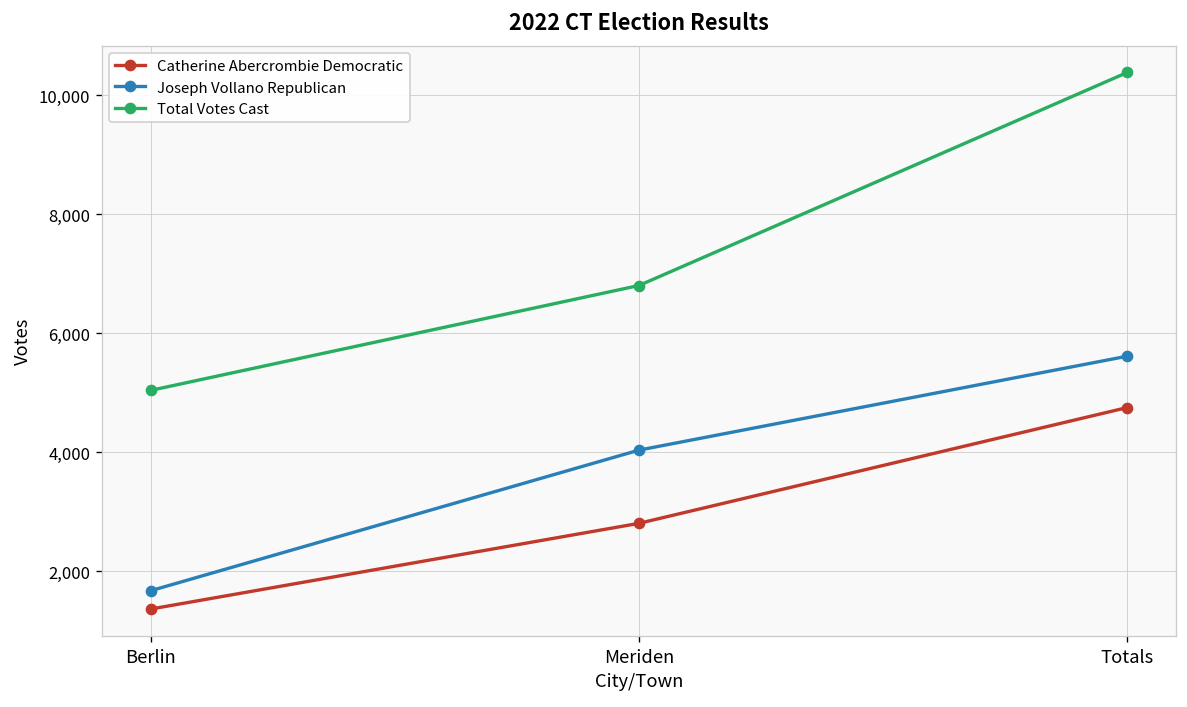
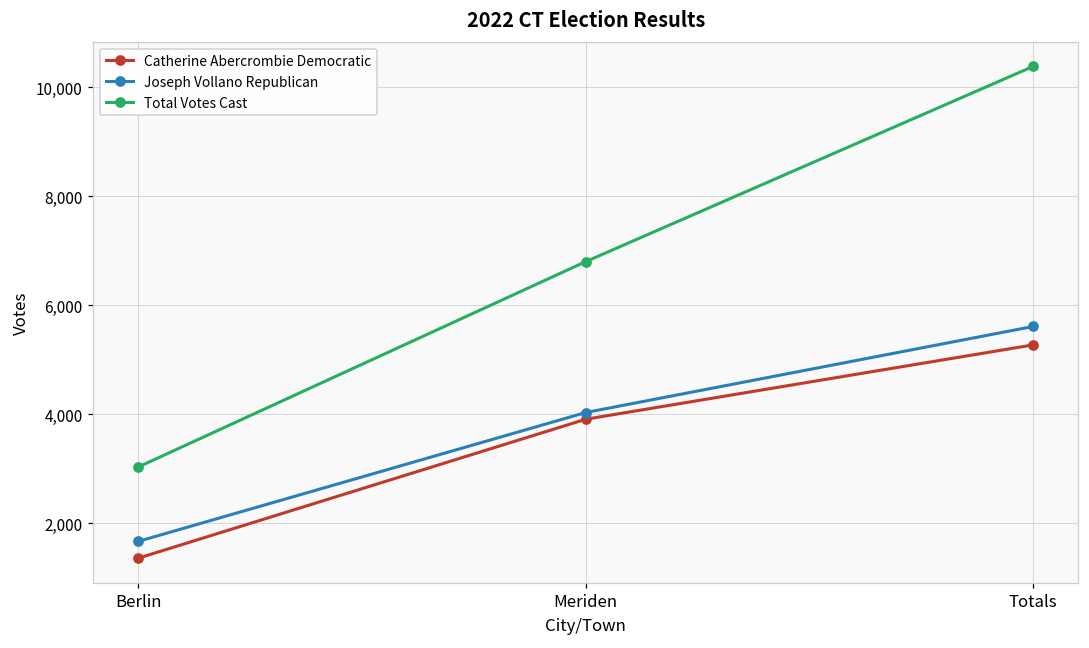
Total Votes Cast, Berlin: 5,000 -> 3,000
Catherine Abercrombie Democratic, Meriden: 2,800 -> 3,900
Catherine Abercrombie Democratic, Totals: 4,700 -> 5,300
